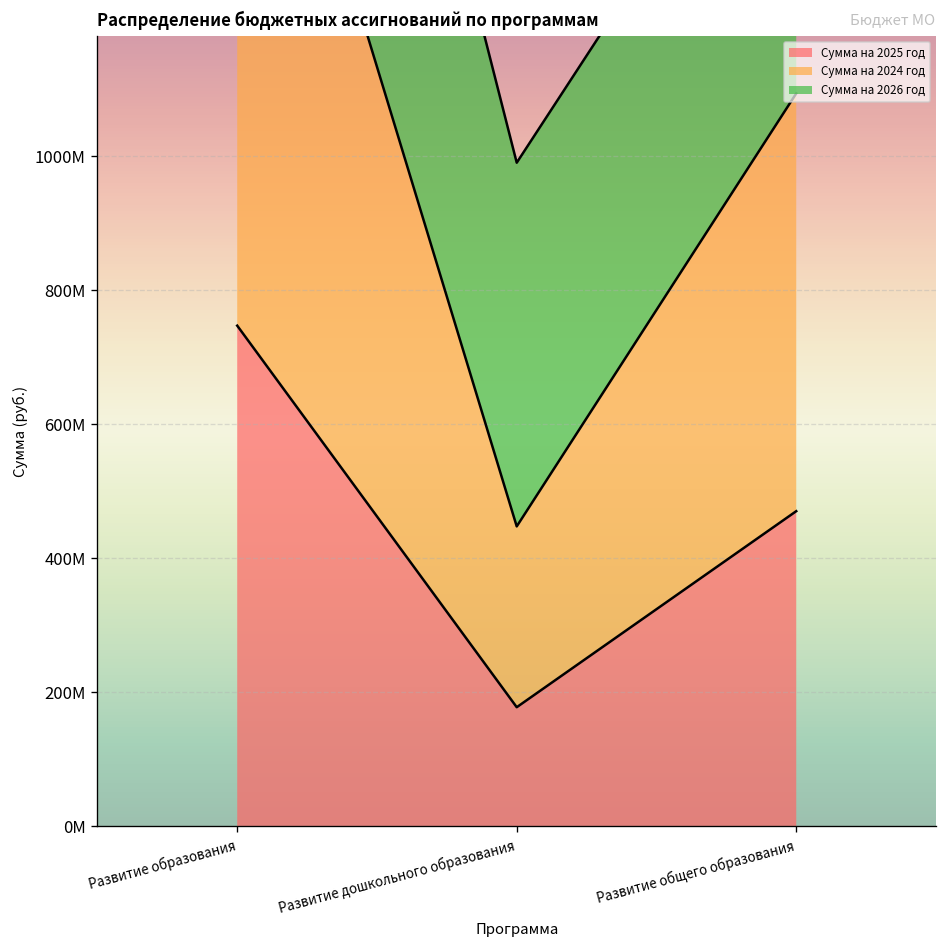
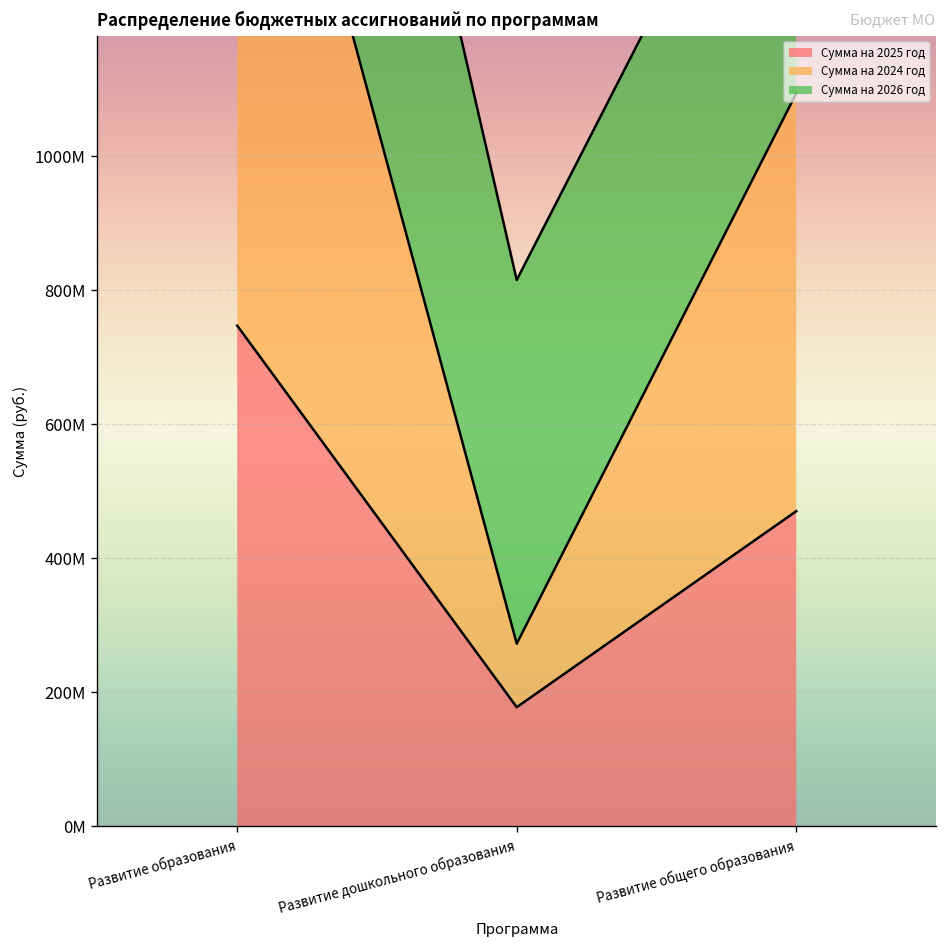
Сумма на 2024 год, Развитие дошкольного образования: 270000000 -> 90000000
